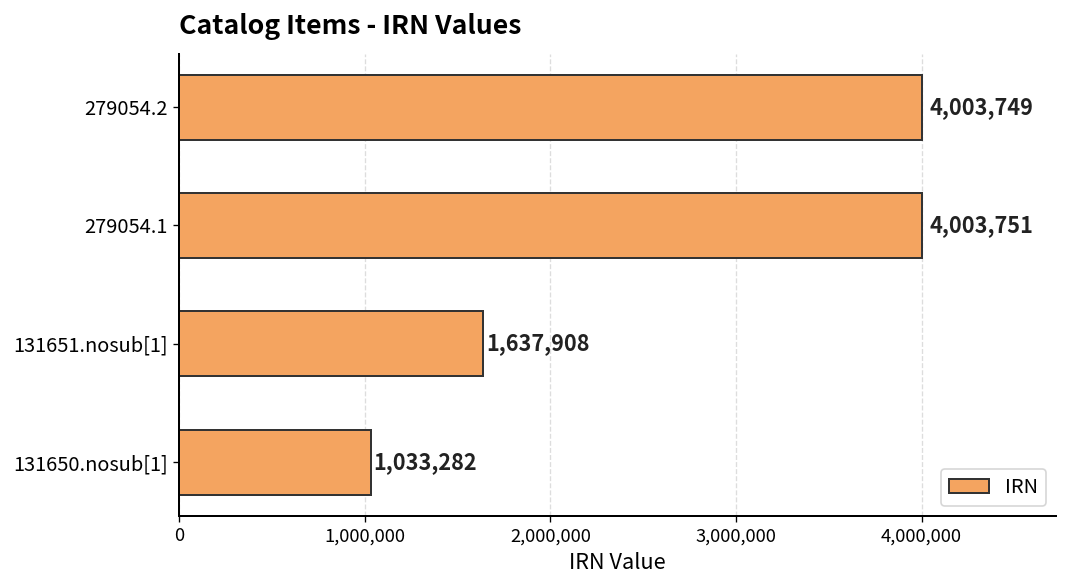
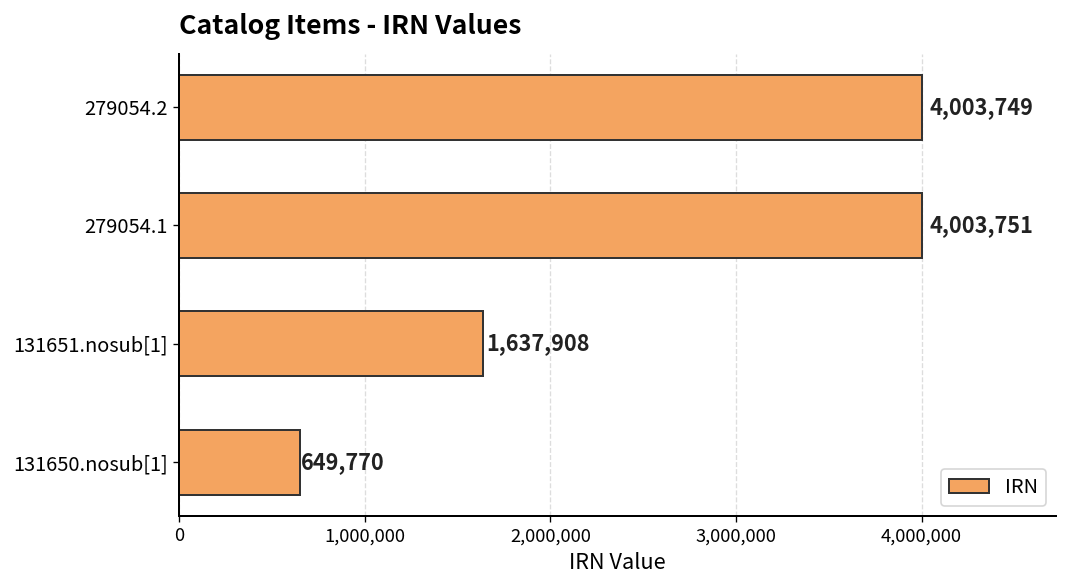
131650.nosub[1]: 1,033,282 -> 649,770
